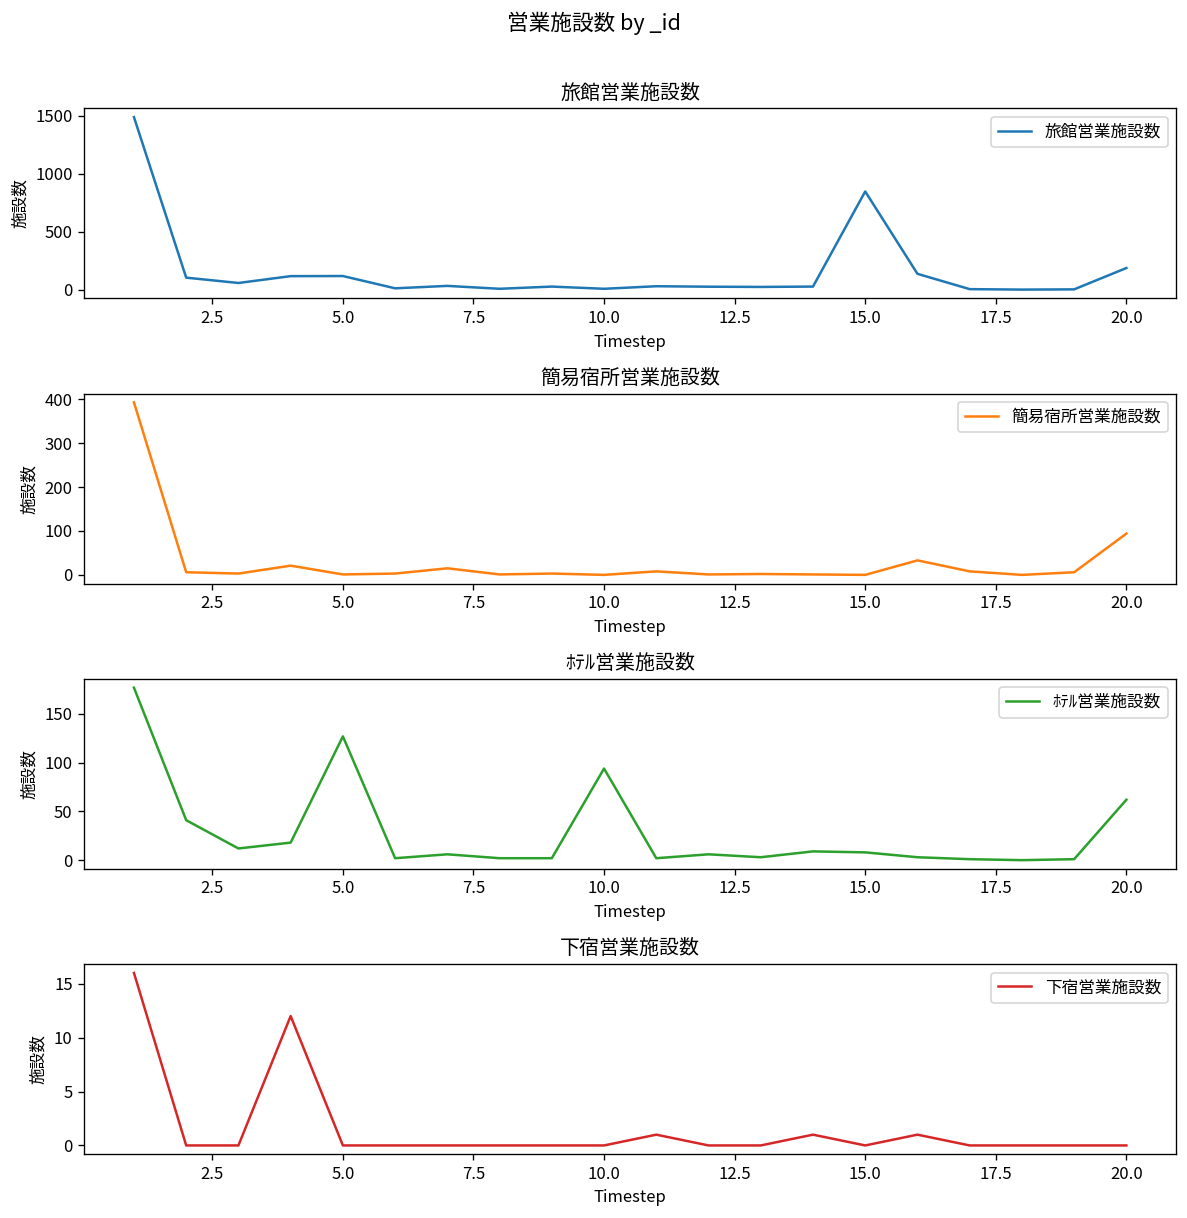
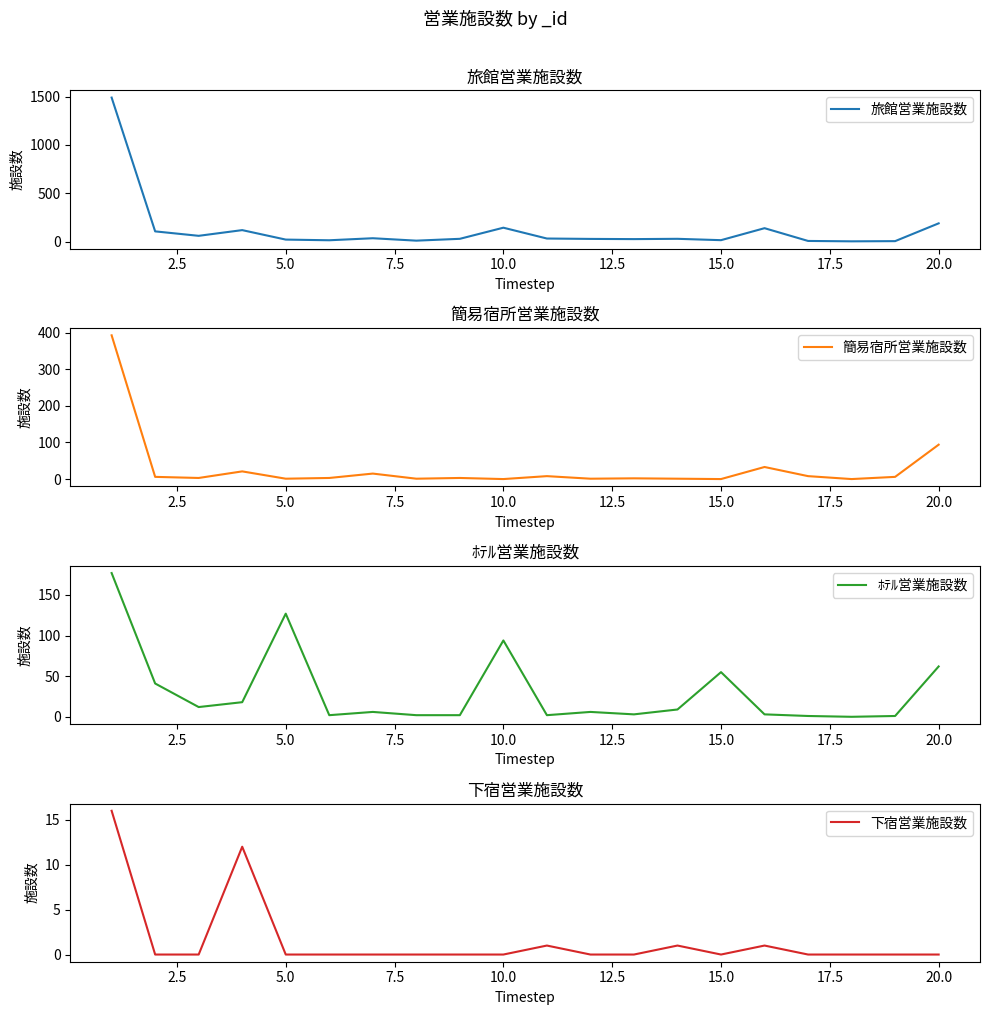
旅館営業施設数, 5.0: 100 -> 0
旅館営業施設数, 10.0: 0 -> 100
旅館営業施設数, 15.0: 800 -> 0
ﾎﾃﾙ営業施設数, 15.0: 10 -> 60
